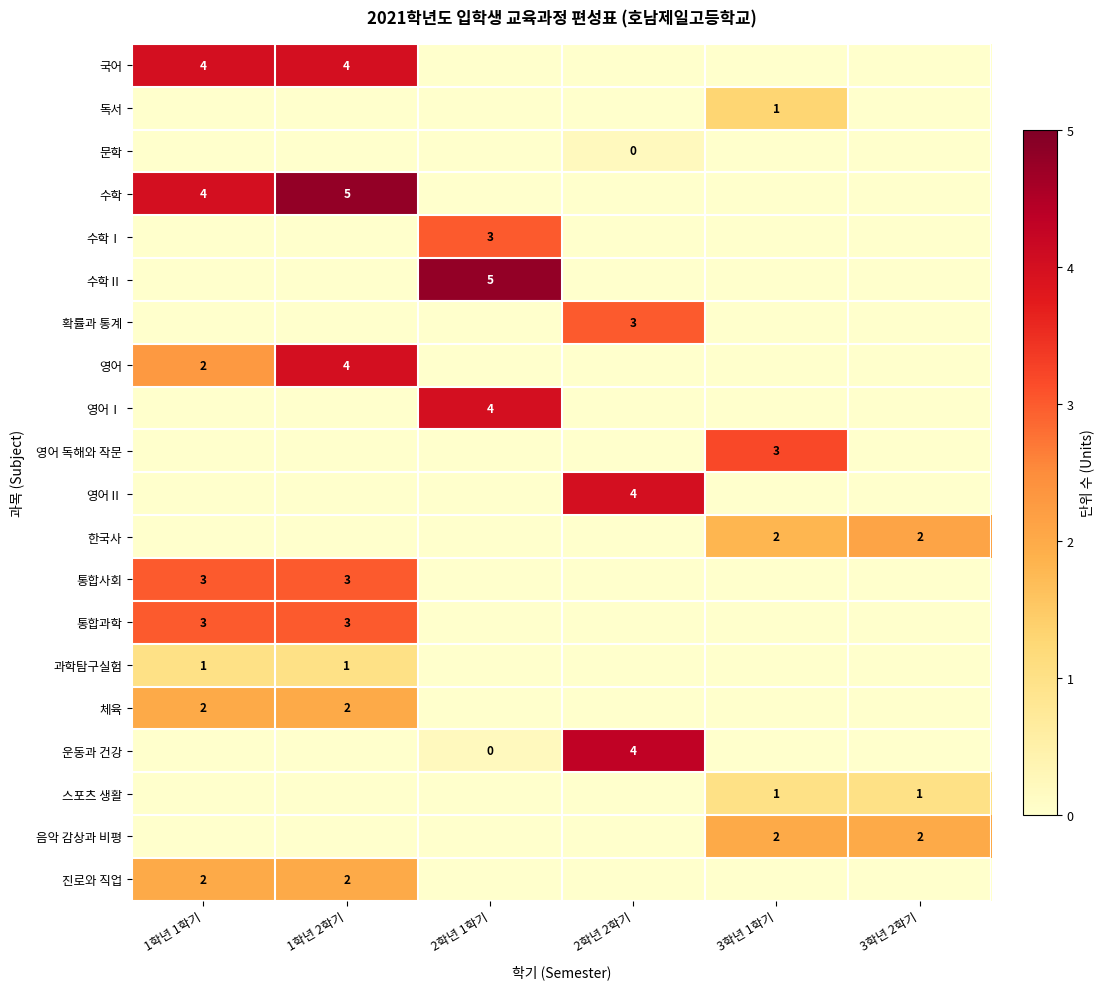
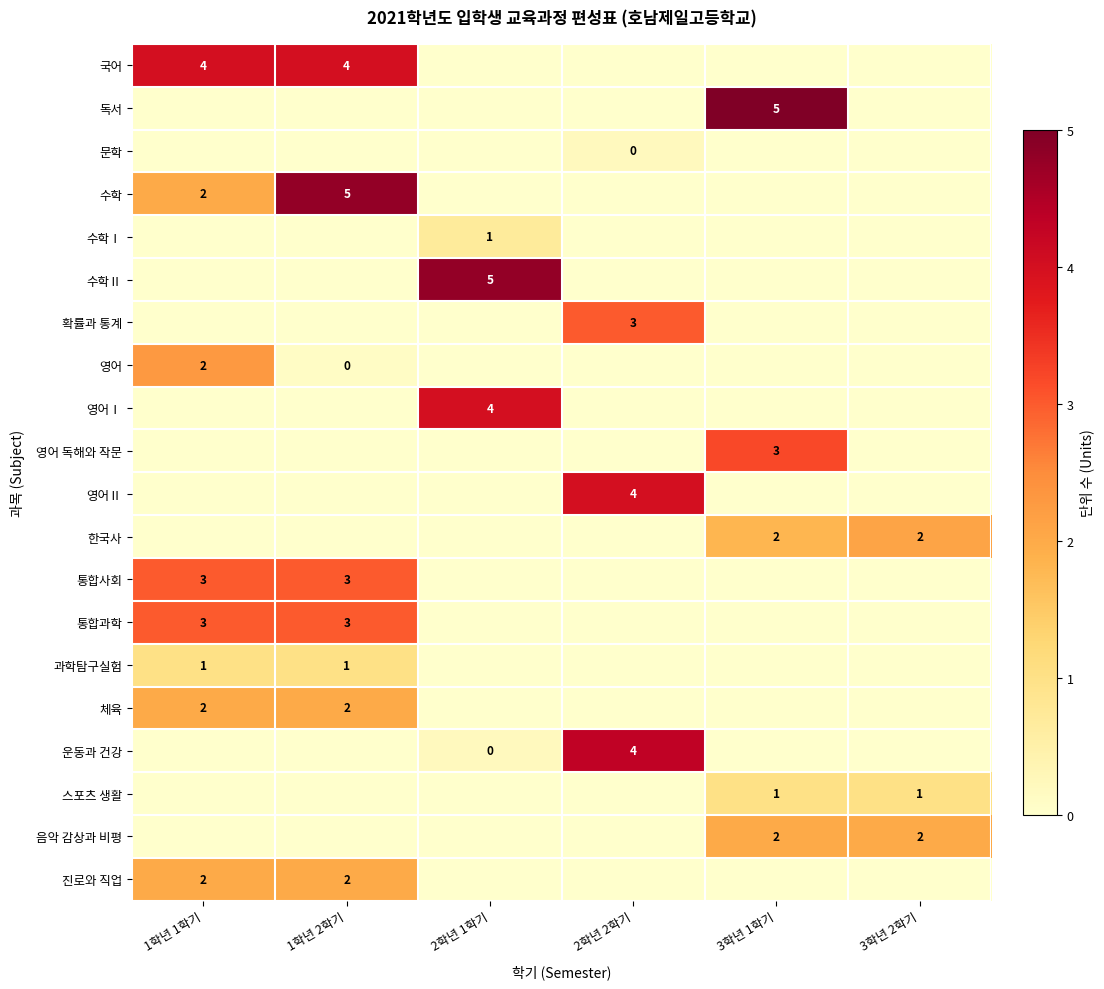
독서, 3학년 1학기: 1 -> 5
수학, 1학년 1학기: 4 -> 2
수학Ⅰ, 2학년 1학기: 3 -> 1
영어, 1학년 2학기: 4 -> 0
